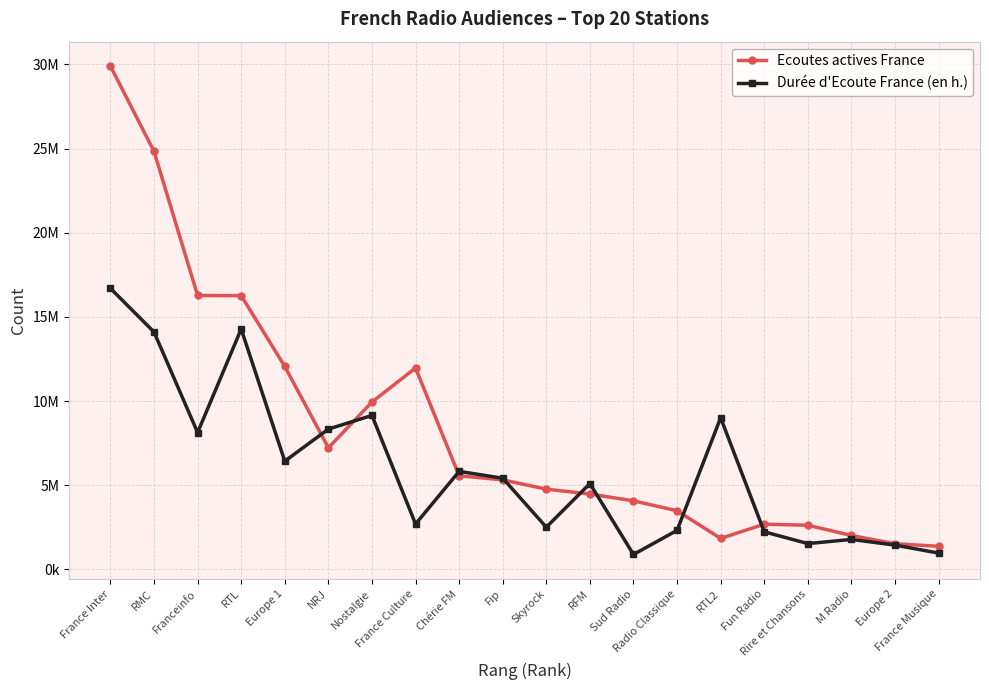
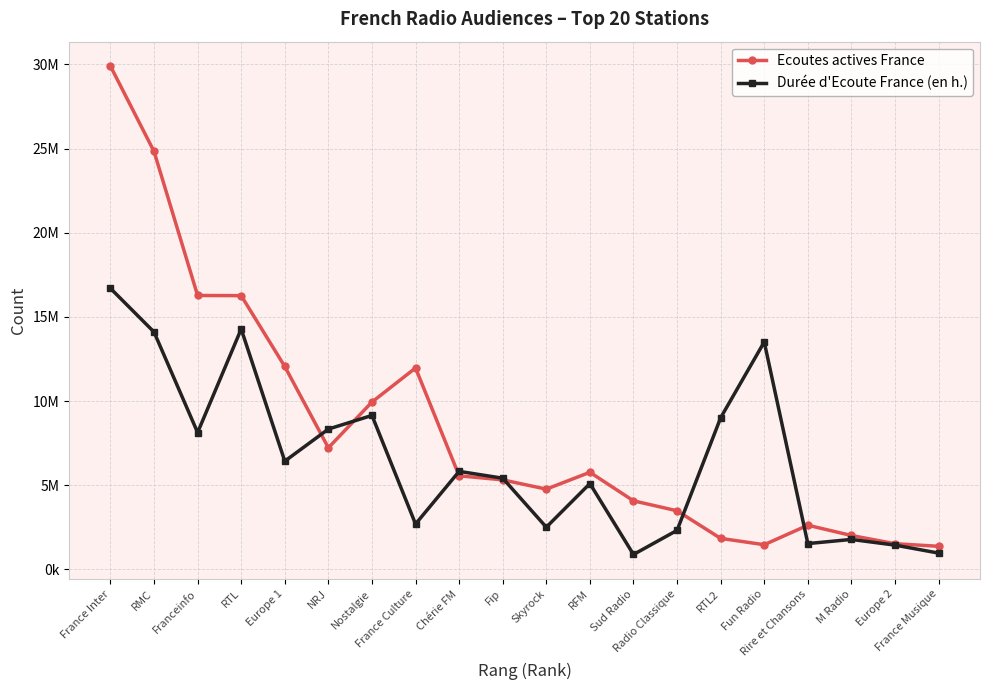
Ecoutes actives France, RFM: 4500000 -> 5800000
Ecoutes actives France, Fun Radio: 2700000 -> 1500000
Durée d'Ecoute France (en h.), Fun Radio: 2200000 -> 13500000
